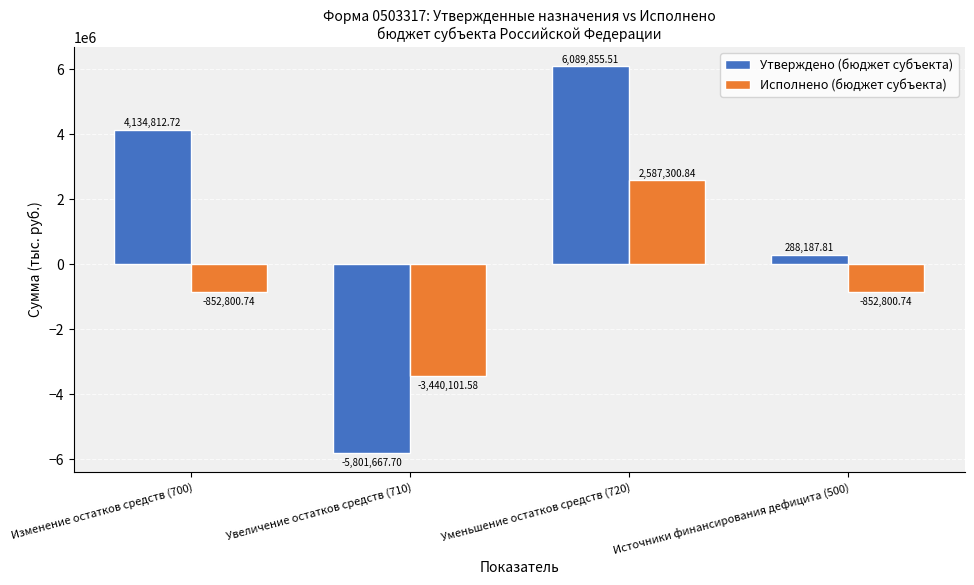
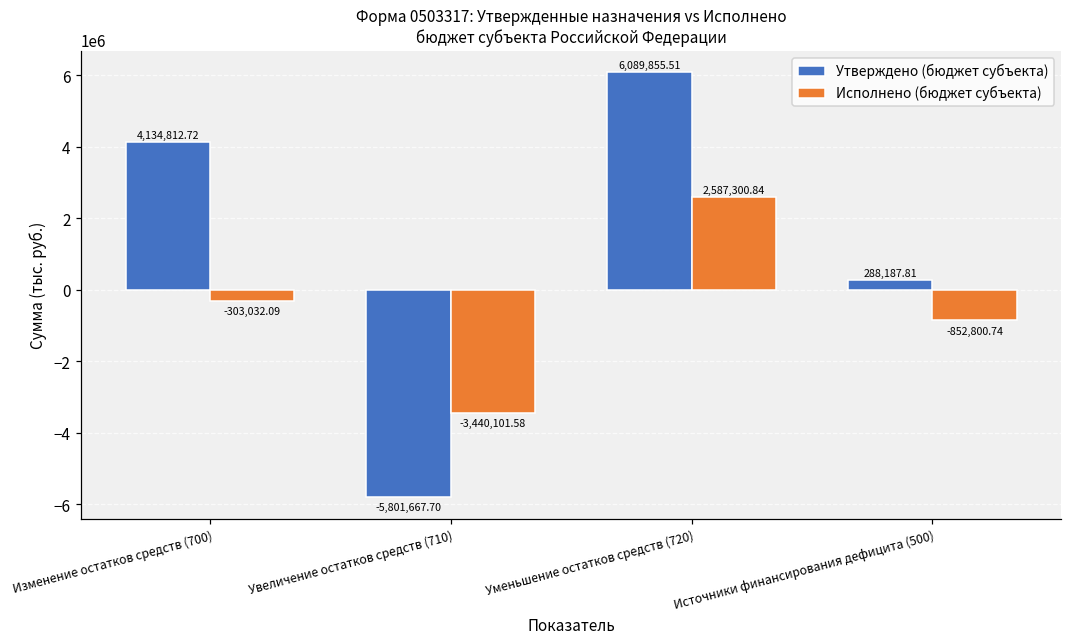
Исполнено (бюджет субъекта), Изменение остатков средств (700): -852,800.74 -> -303,032.09
